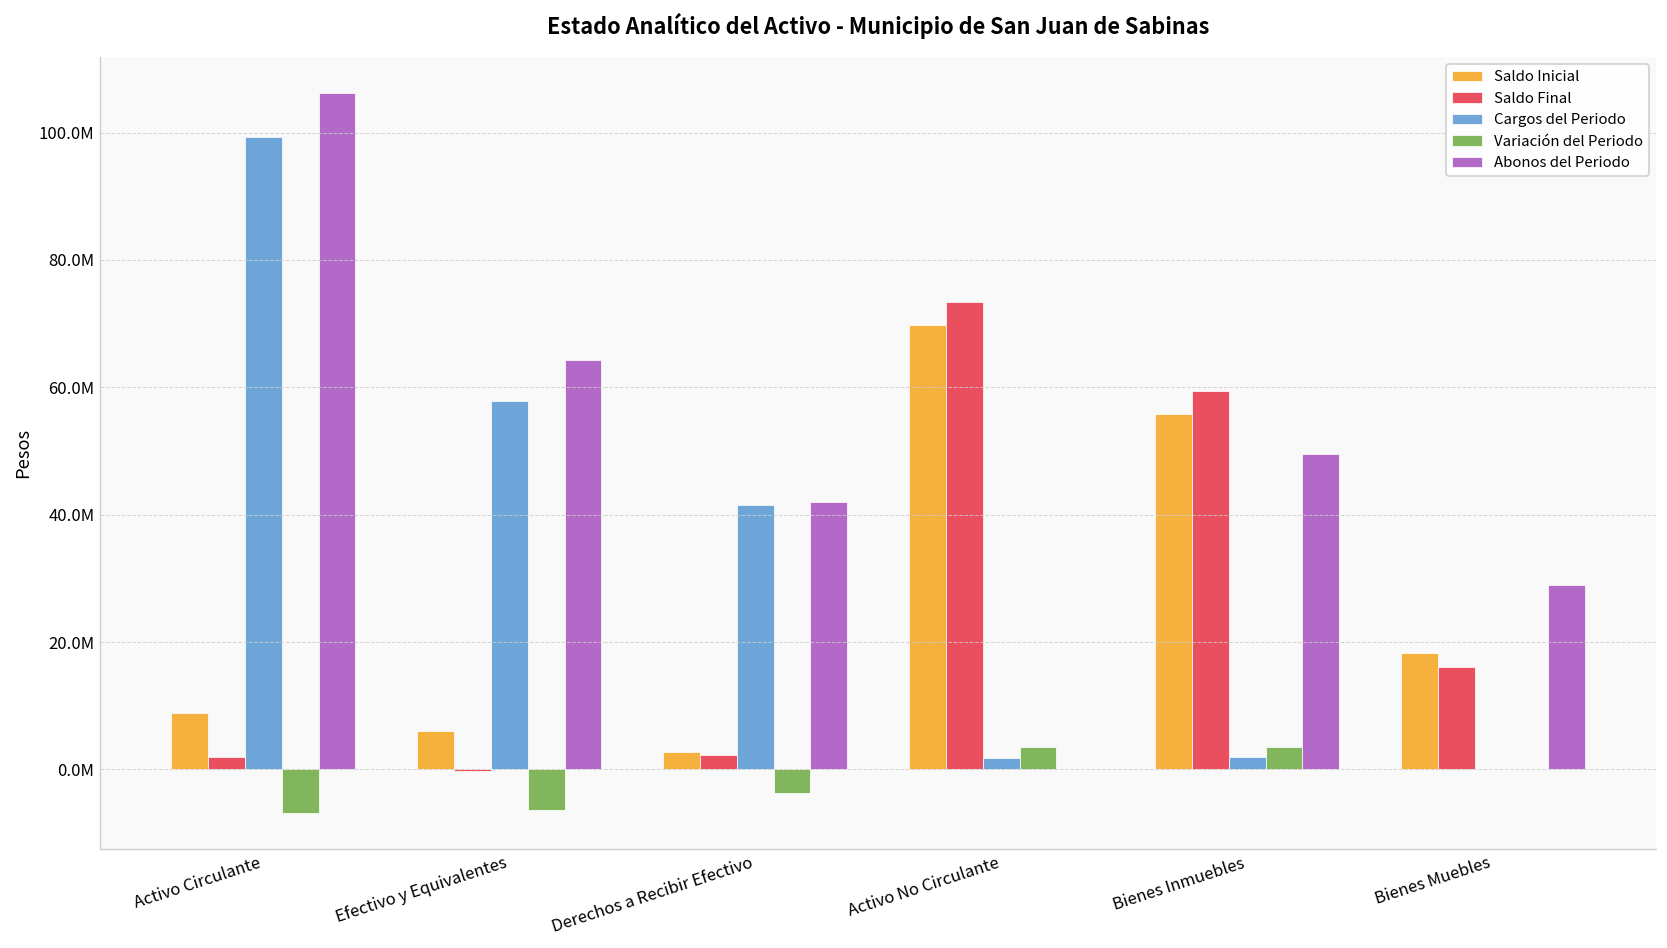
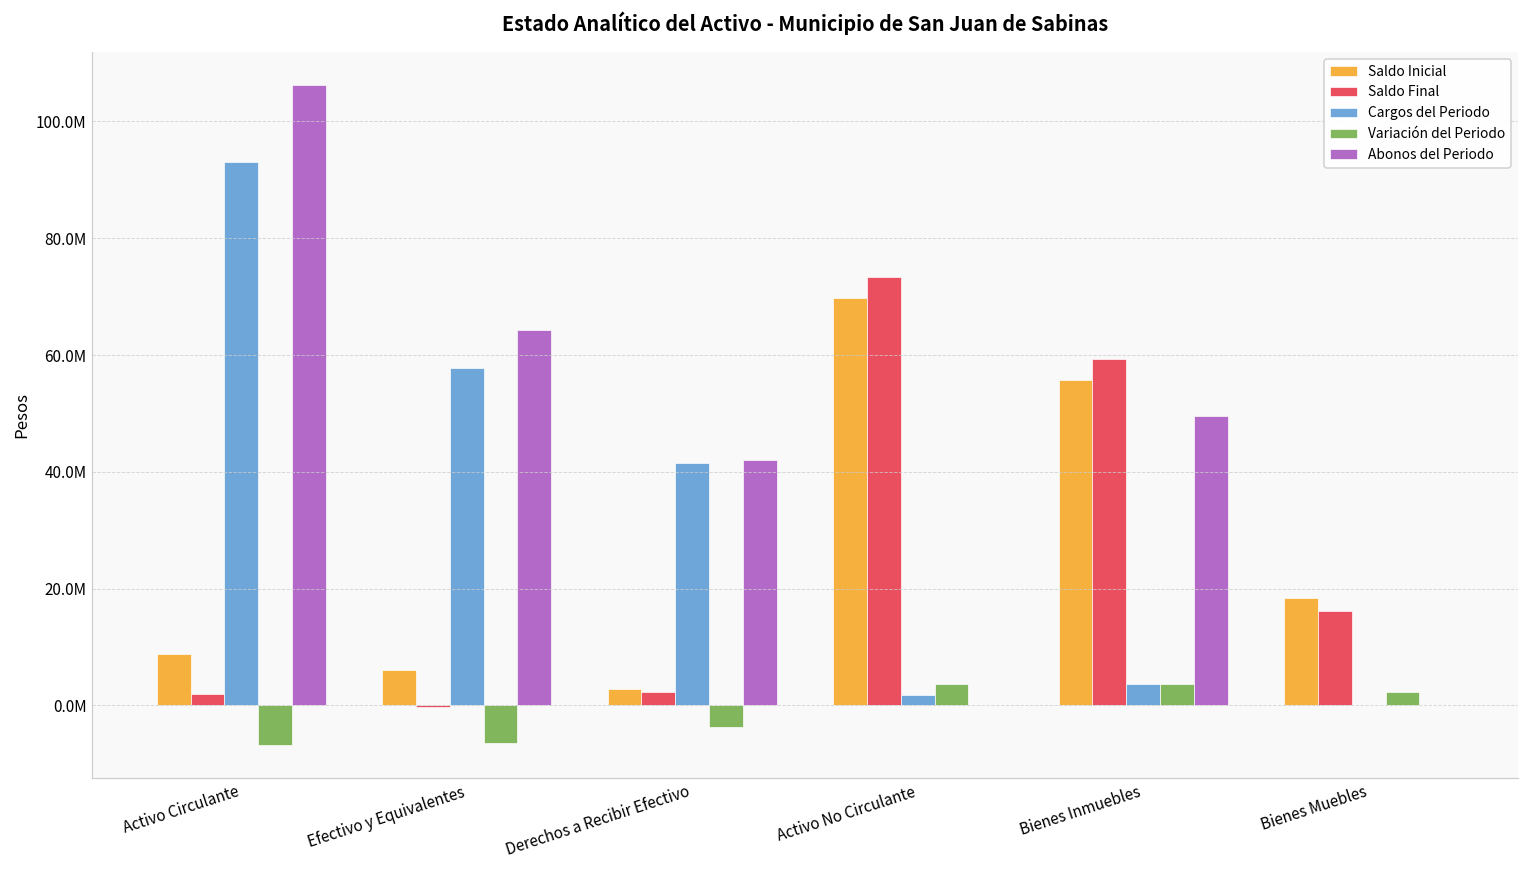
Cargos del Periodo, Activo Circulante: 99000000 -> 93000000
Cargos del Periodo, Bienes Inmuebles: 2000000 -> 4000000
Variación del Periodo, Bienes Muebles: 0 -> 2000000
Abonos del Periodo, Bienes Muebles: 29000000 -> 0
